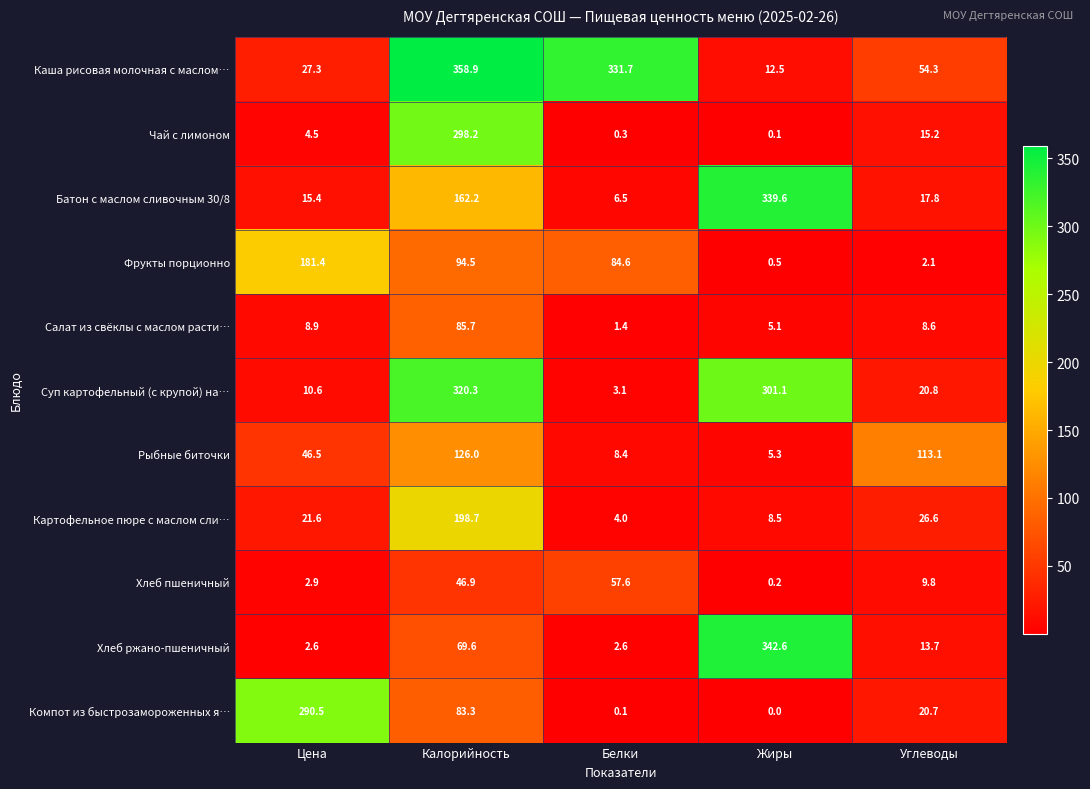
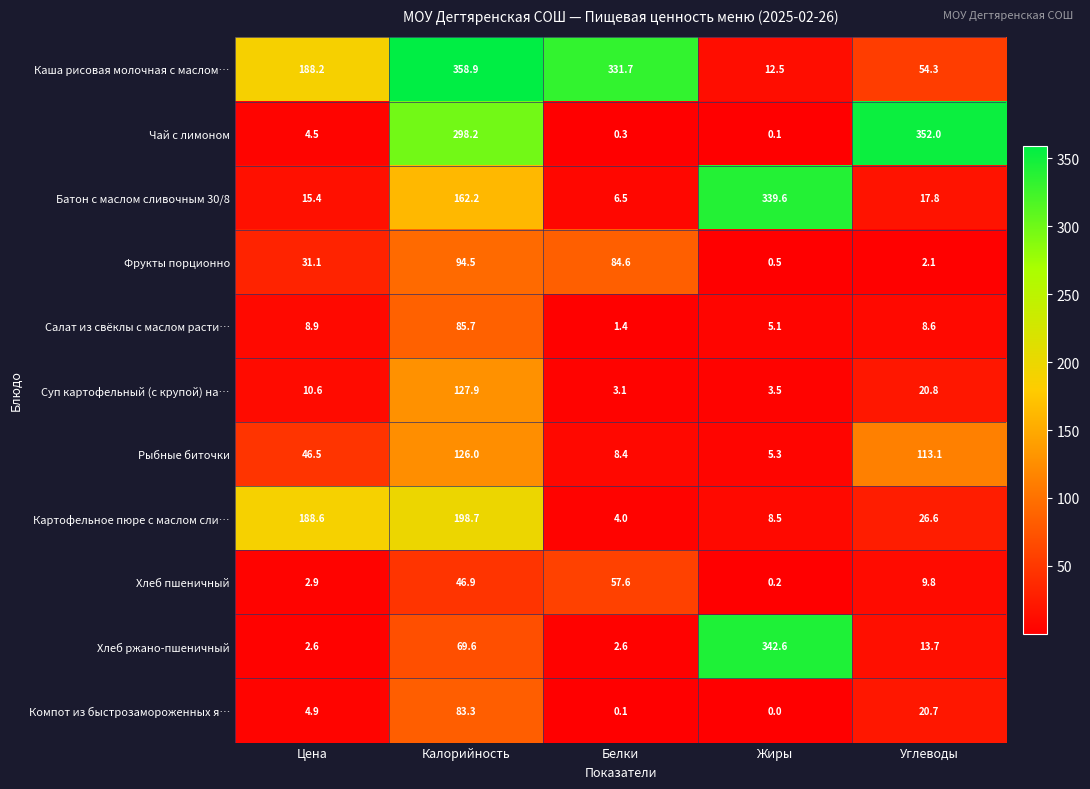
Каша рисовая молочная с маслом…, Цена: 27.3 -> 188.2
Чай с лимоном, Углеводы: 15.2 -> 352.0
Фрукты порционно, Цена: 181.4 -> 31.1
Суп картофельный (с крупой) на…, Калорийность: 320.3 -> 127.9
Суп картофельный (с крупой) на…, Жиры: 301.1 -> 3.5
Картофельное пюре с маслом сли…, Цена: 21.6 -> 188.6
Компот из быстрозамороженных я…, Цена: 290.5 -> 4.9
